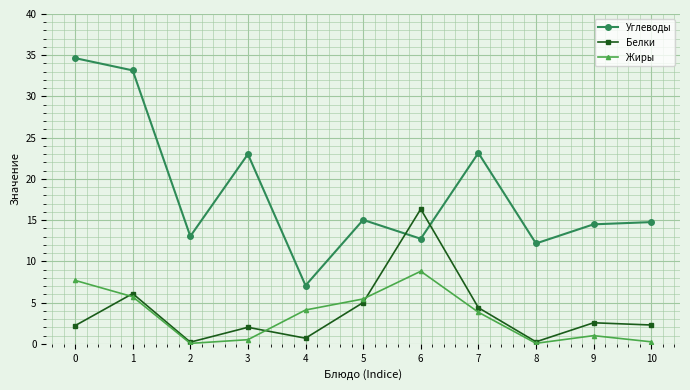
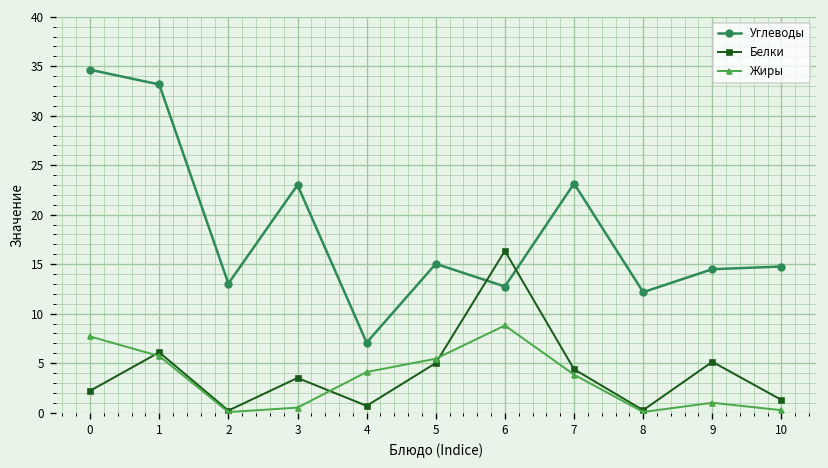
Белки, 3: 2 -> 4
Белки, 9: 3 -> 5
Белки, 10: 2 -> 1
